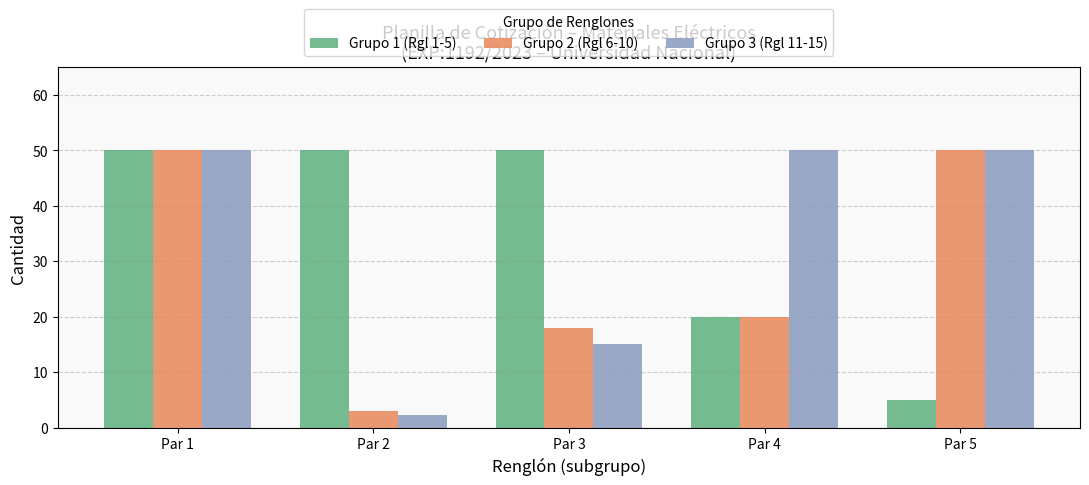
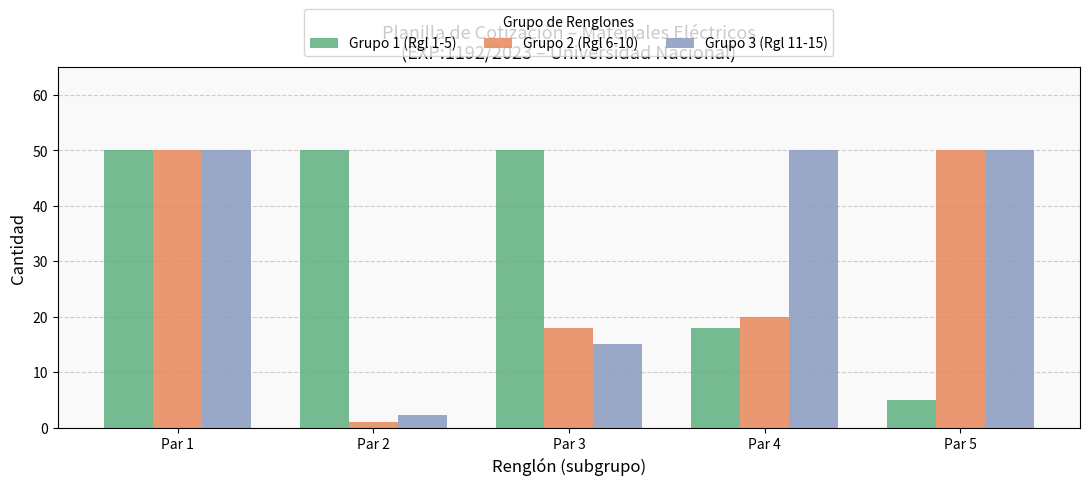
Grupo 2 (Rgl 6-10), Par 2: 3 -> 1
Grupo 1 (Rgl 1-5), Par 4: 20 -> 18
